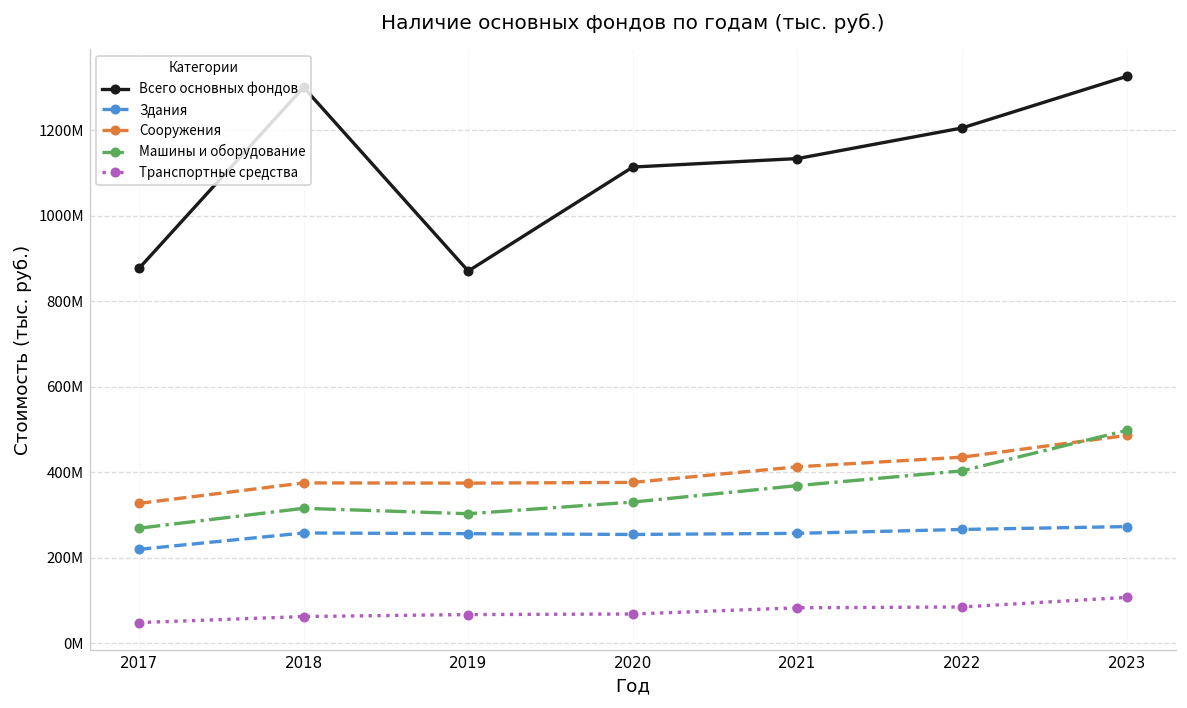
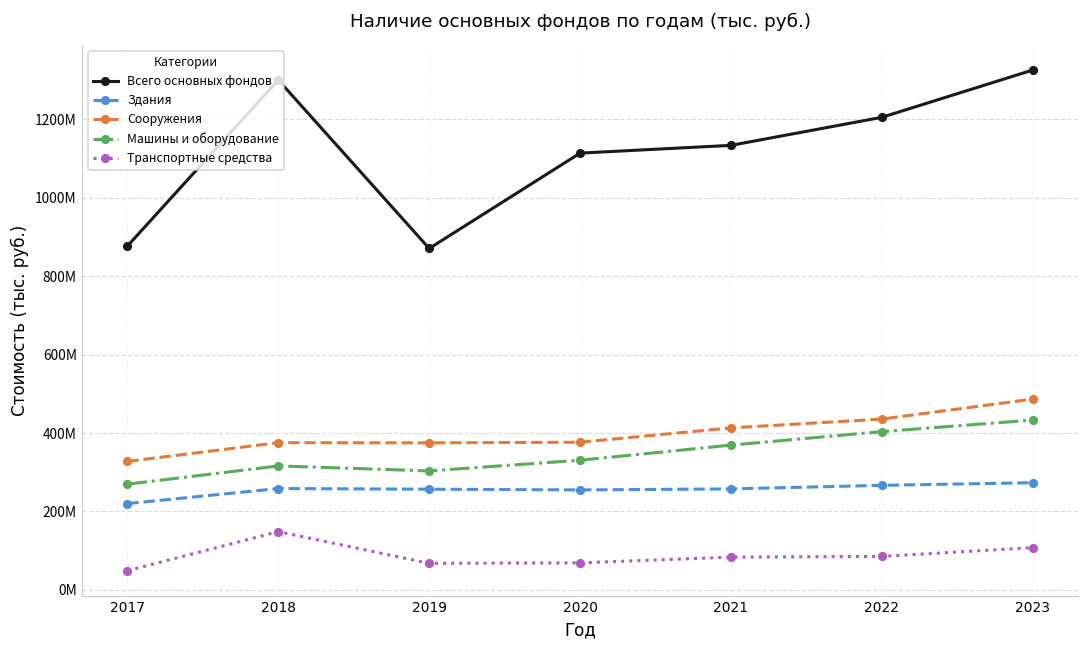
Транспортные средства, 2018: 60000000 -> 150000000
Машины и оборудование, 2023: 500000000 -> 430000000
